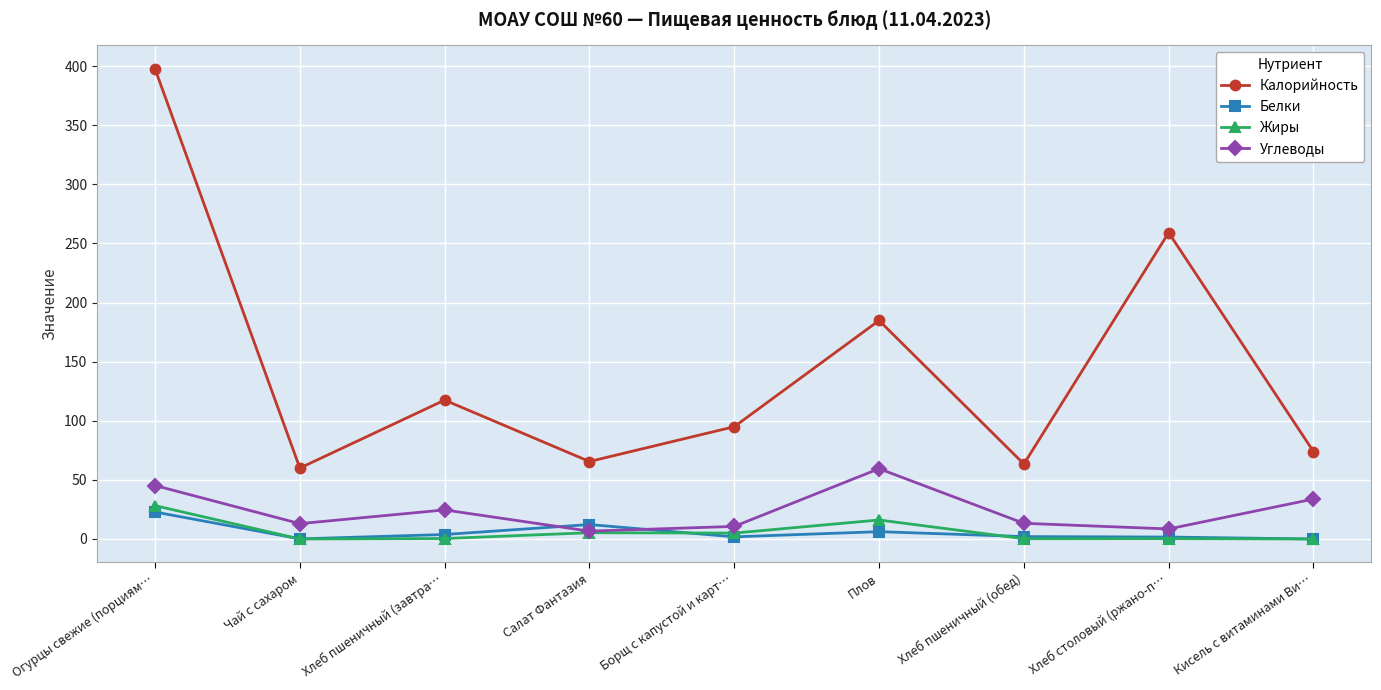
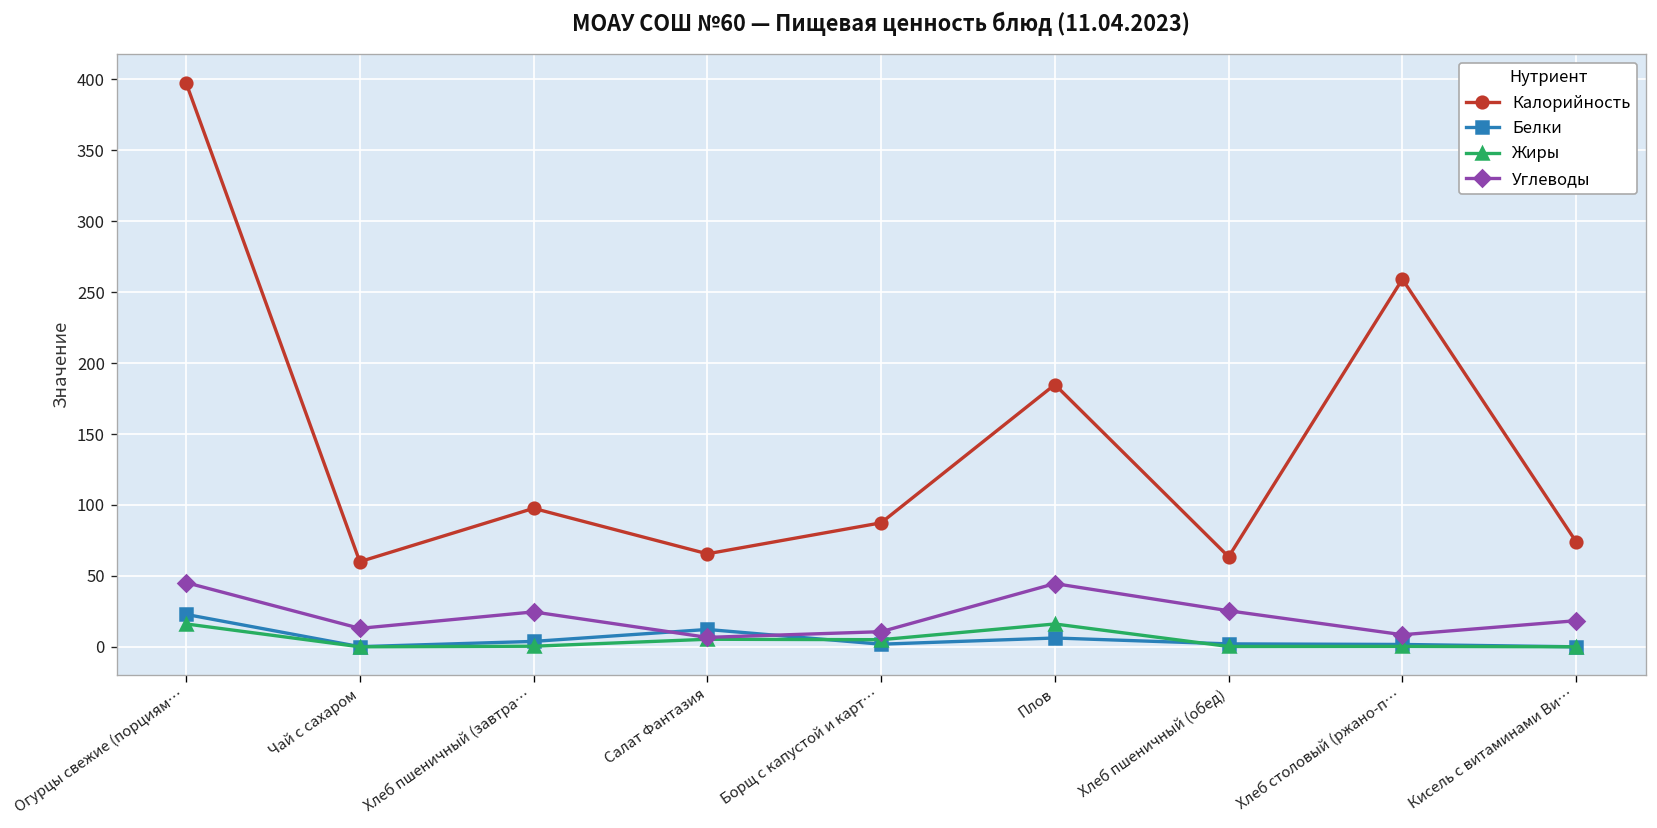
Жиры, Огурцы свежие (порциям…: 28 -> 16
Калорийность, Хлеб пшеничный (завтра…: 118 -> 98
Калорийность, Борщ с капустой и карт…: 95 -> 87
Углеводы, Плов: 59 -> 45
Углеводы, Хлеб пшеничный (обед): 13 -> 25
Углеводы, Кисель с витаминами Ви…: 34 -> 18
